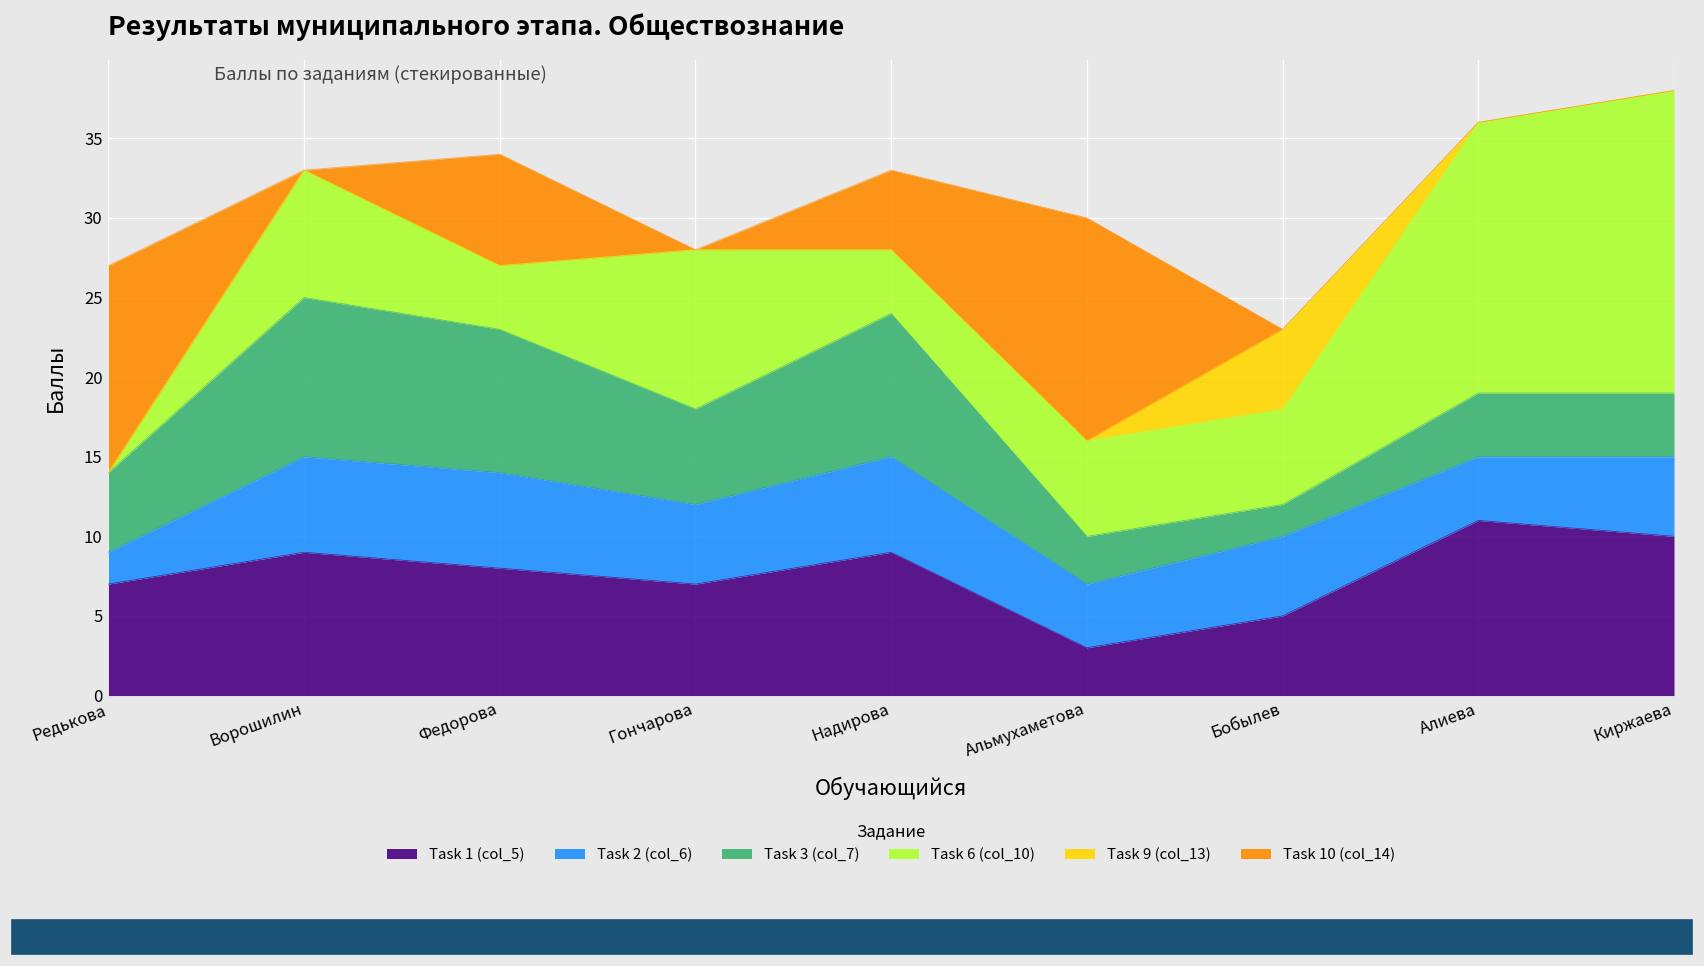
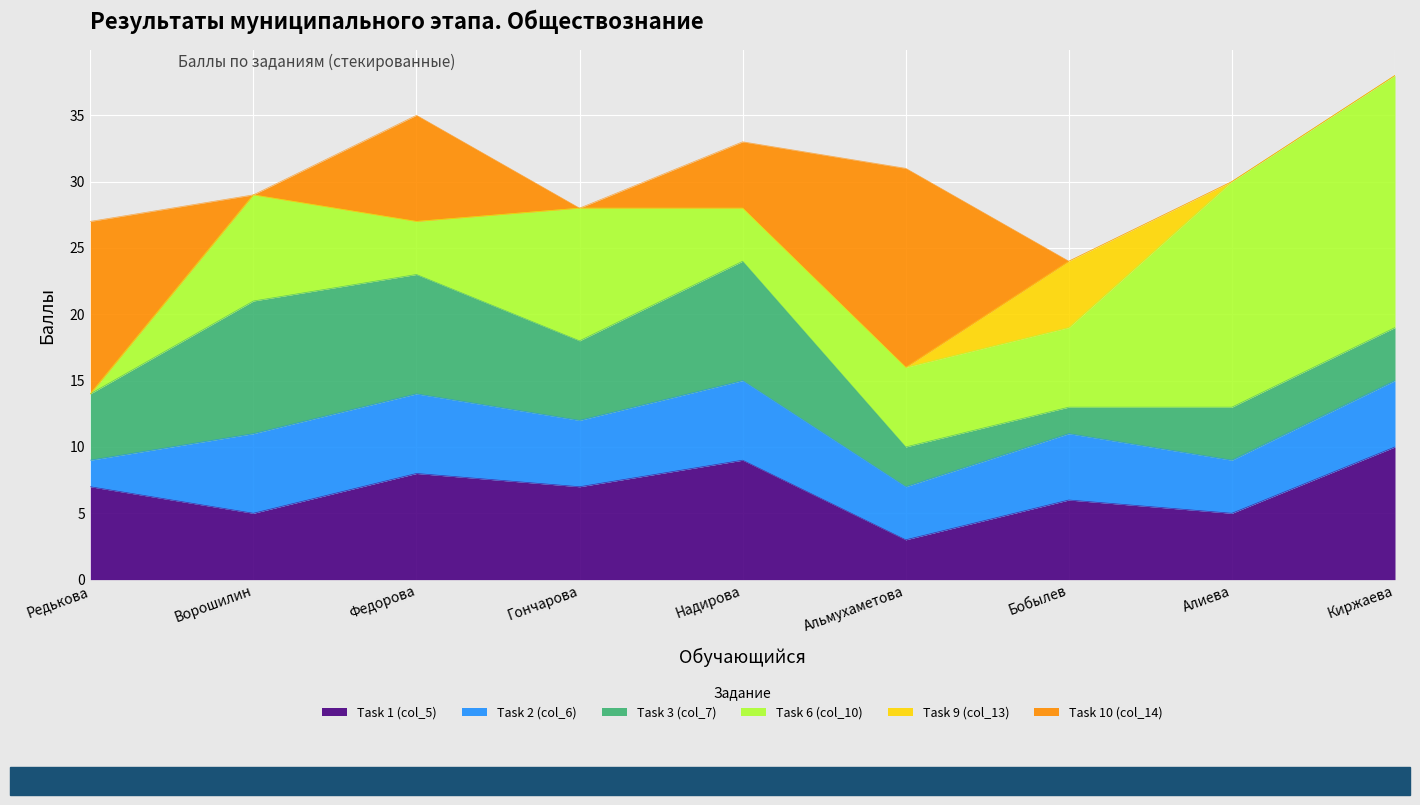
Task 1 (col_5), Ворошилин: 9 -> 5
Task 10 (col_14), Федорова: 7 -> 8
Task 10 (col_14), Альмухаметова: 14 -> 15
Task 1 (col_5), Бобылев: 5 -> 6
Task 1 (col_5), Алиева: 11 -> 5
